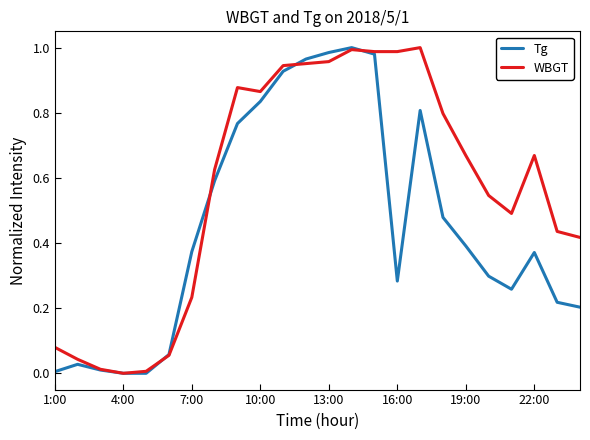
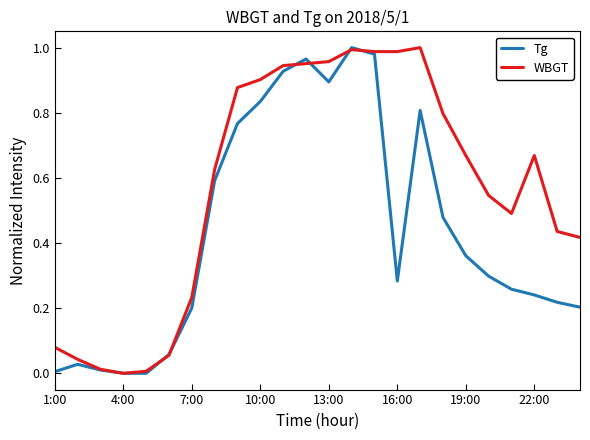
Tg, 7:00: 0.37 -> 0.20
WBGT, 10:00: 0.87 -> 0.90
Tg, 13:00: 0.98 -> 0.89
Tg, 19:00: 0.39 -> 0.36
Tg, 22:00: 0.37 -> 0.24
